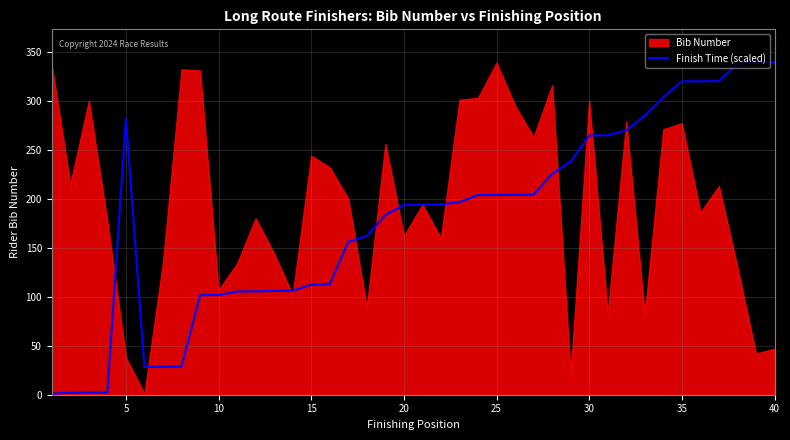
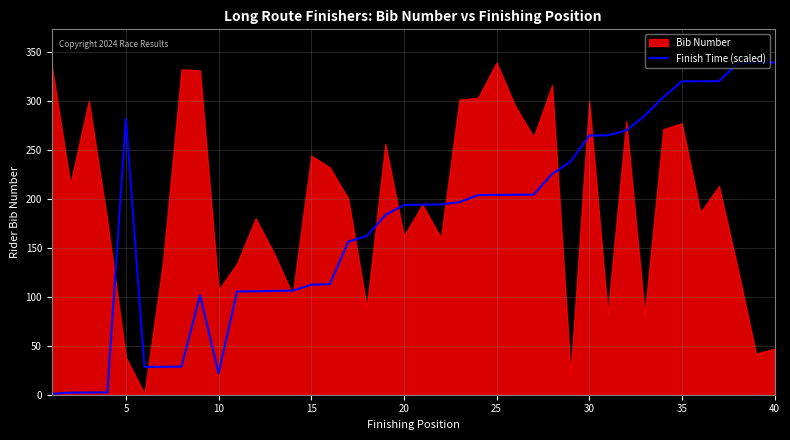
Finish Time (scaled), 10: 100 -> 20
